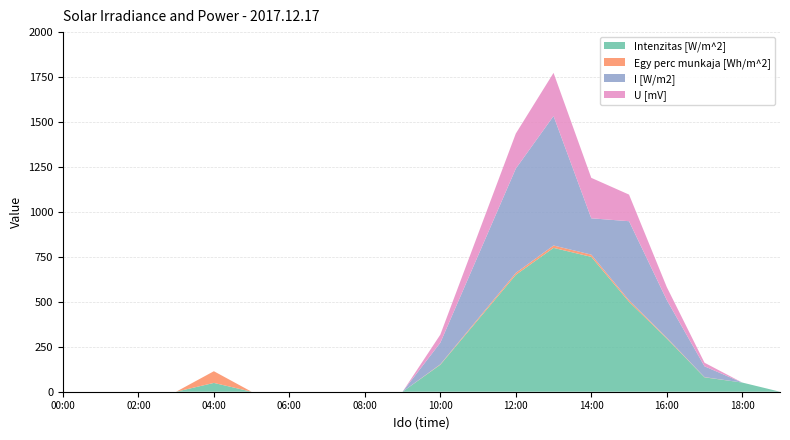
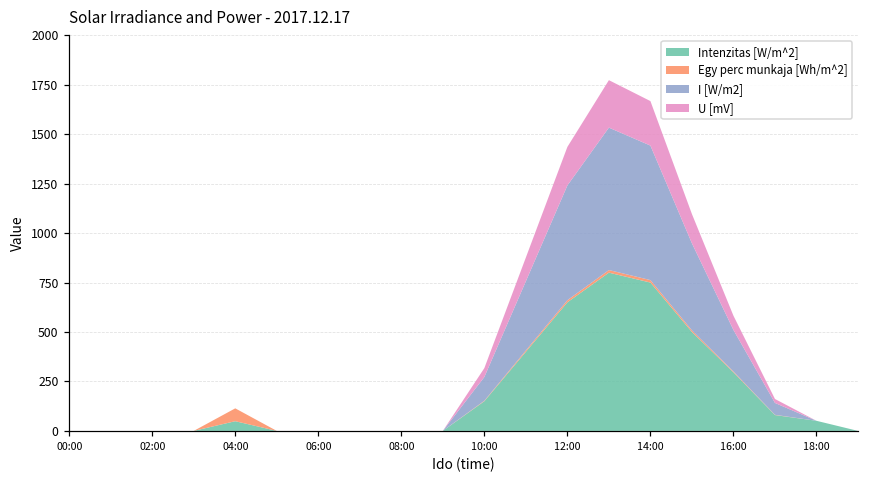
I [W/m2], 14:00: 200 -> 680
